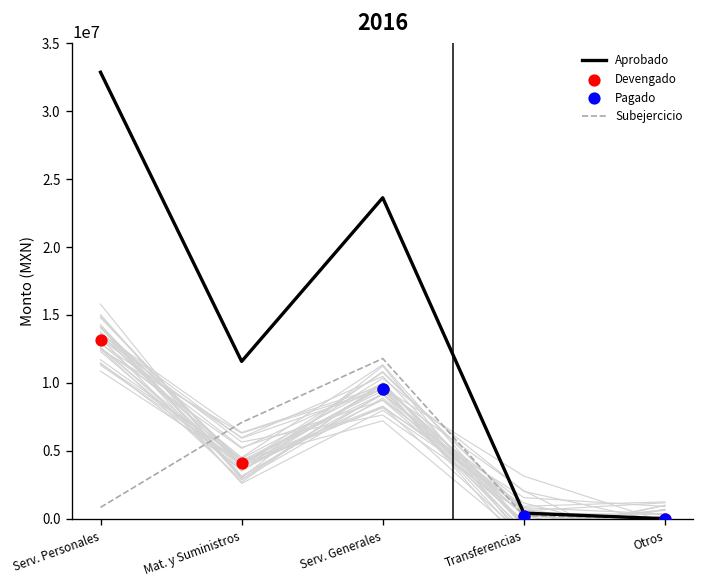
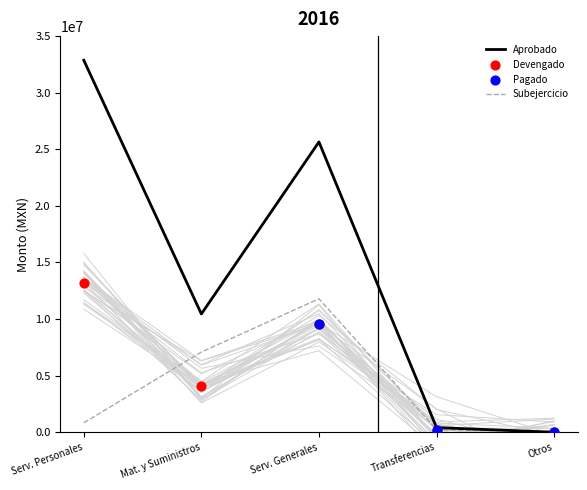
Aprobado, Mat. y Suministros: 11600000 -> 10400000
Aprobado, Serv. Generales: 23600000 -> 25700000
